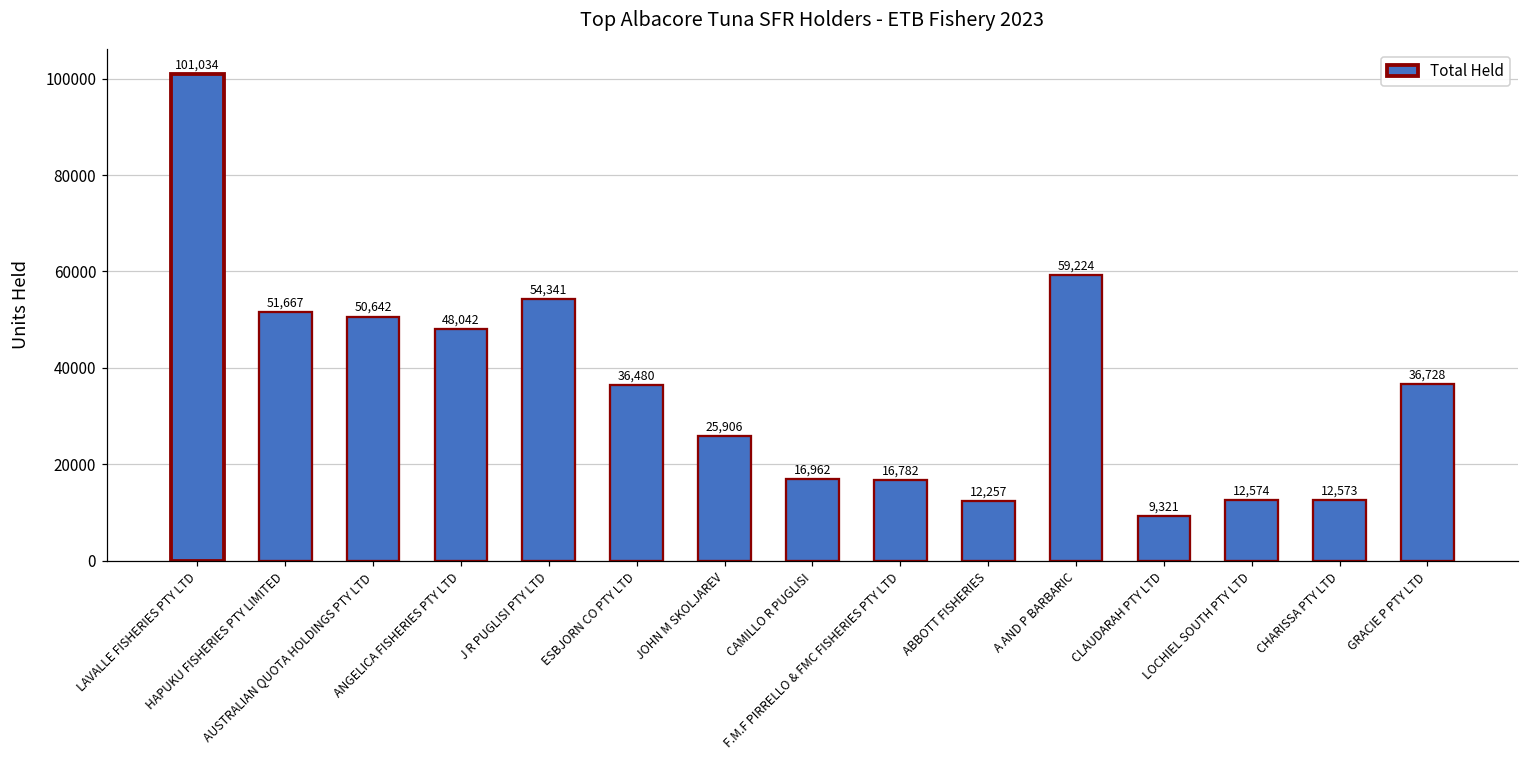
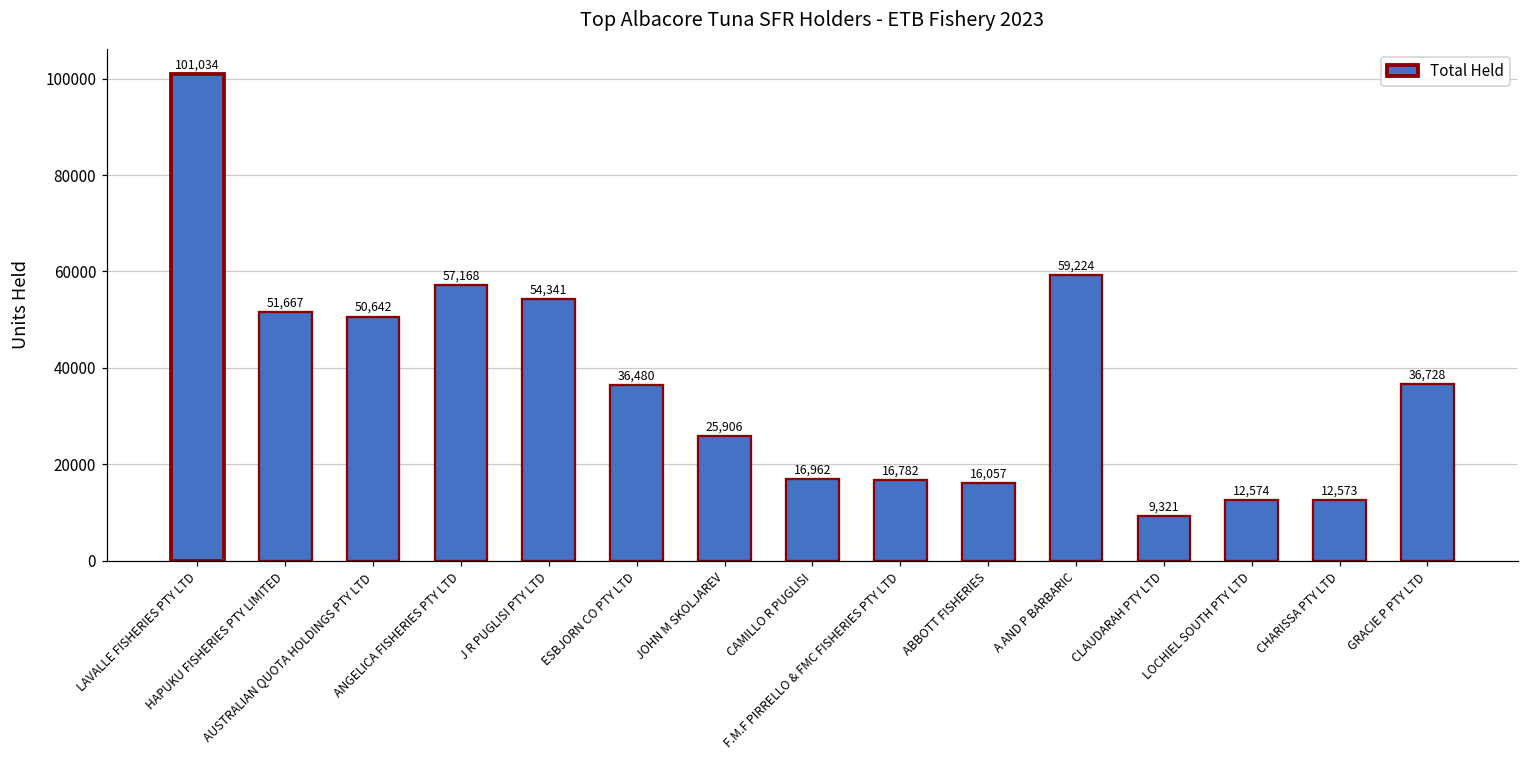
ANGELICA FISHERIES PTY LTD: 48,042 -> 57,168
ABBOTT FISHERIES: 12,257 -> 16,057
